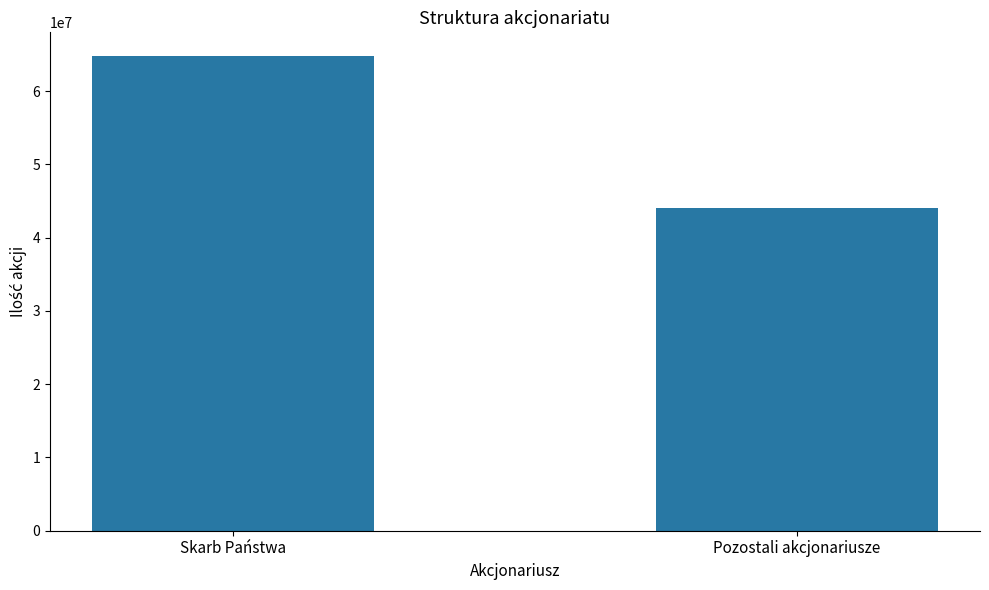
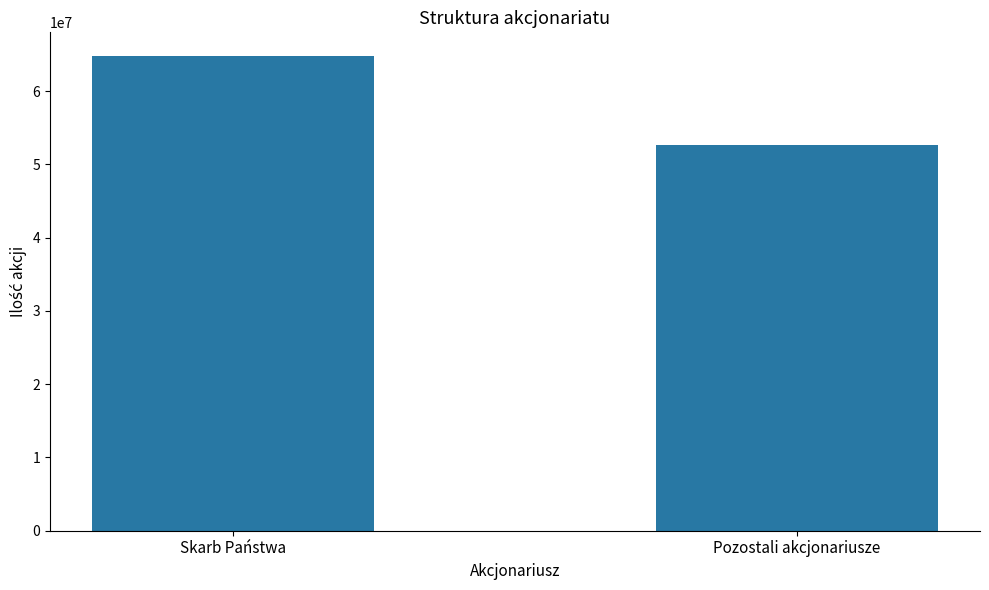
Pozostali akcjonariusze: 44000000 -> 53000000
